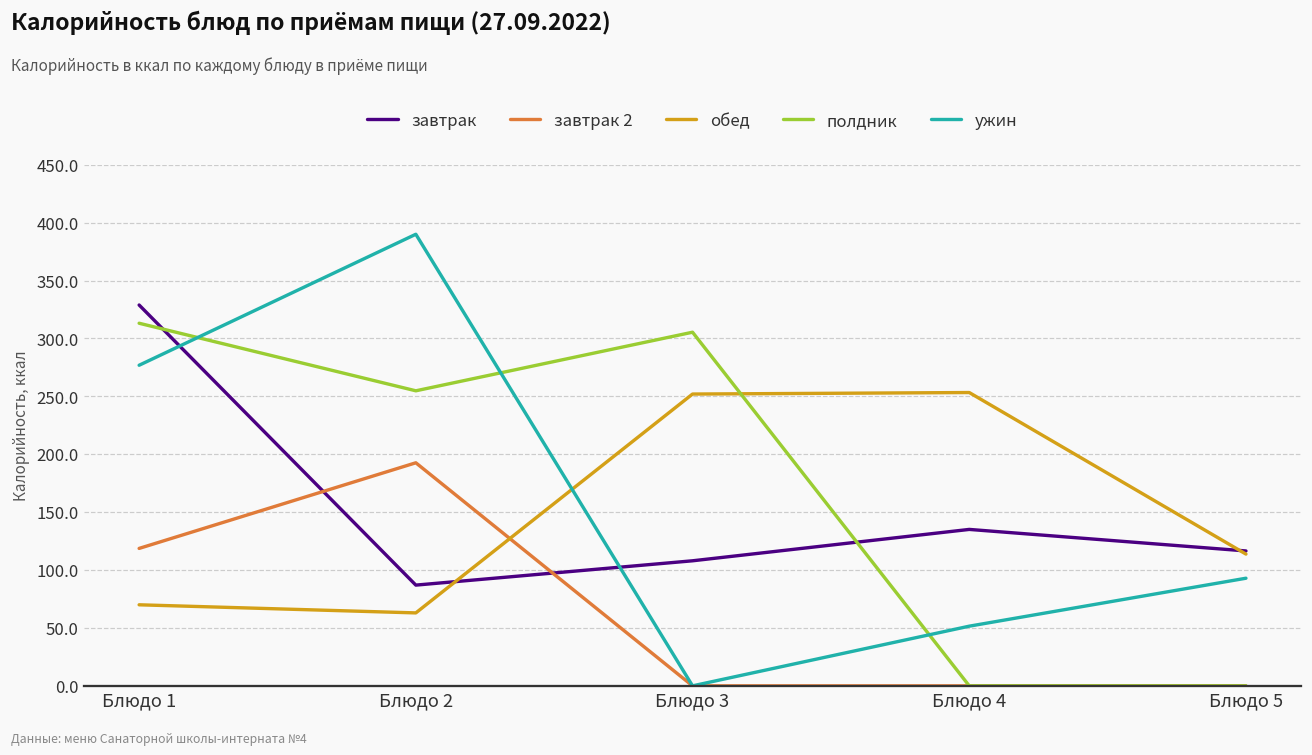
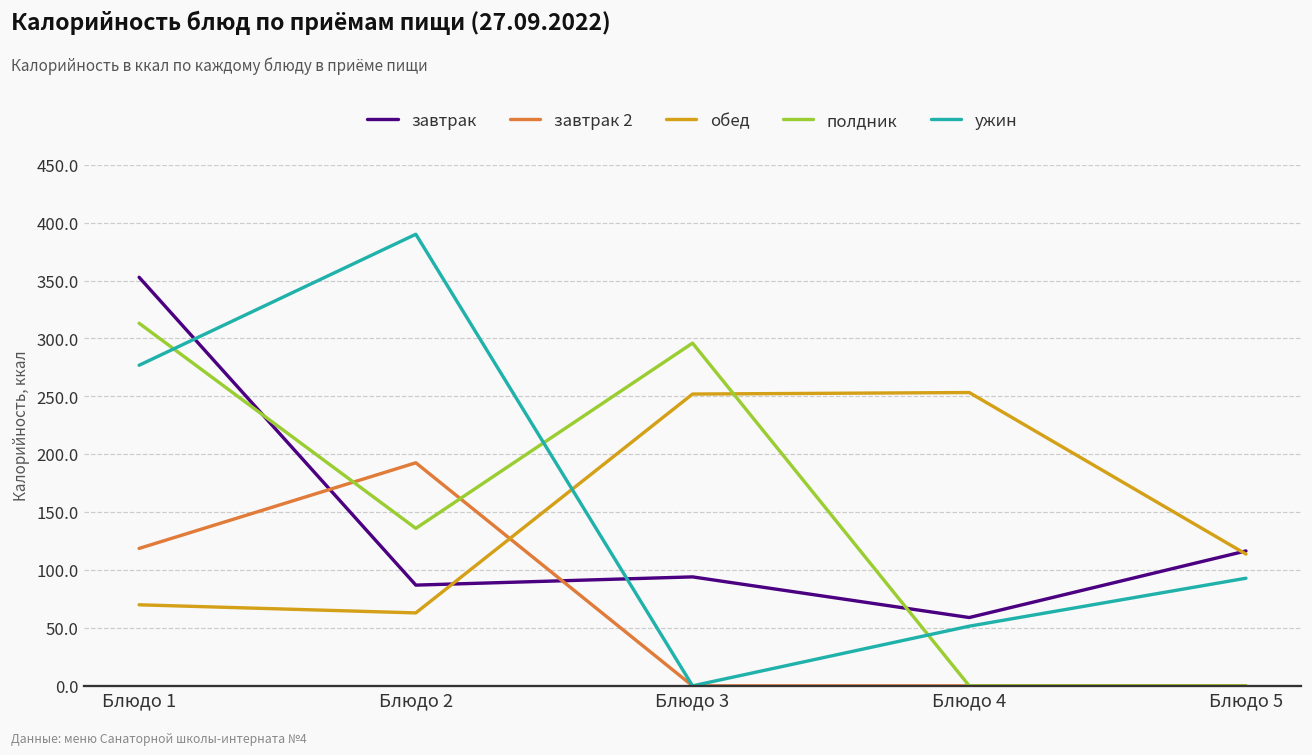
завтрак, Блюдо 1: 329 -> 353
полдник, Блюдо 2: 255 -> 136
завтрак, Блюдо 3: 108 -> 94
полдник, Блюдо 3: 305 -> 296
завтрак, Блюдо 4: 135 -> 59
